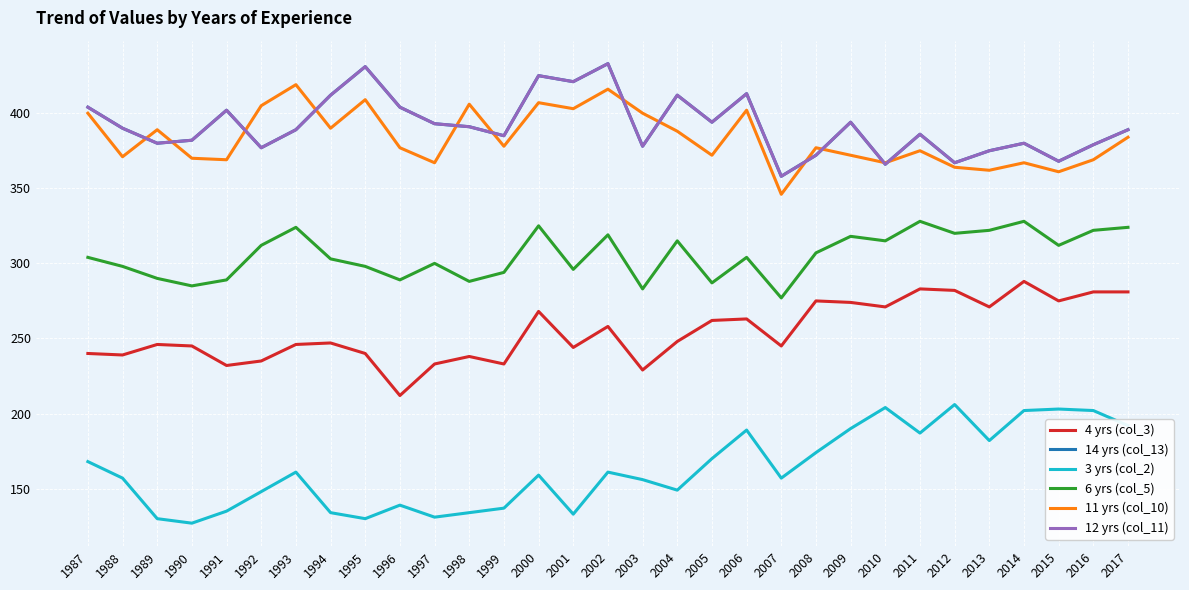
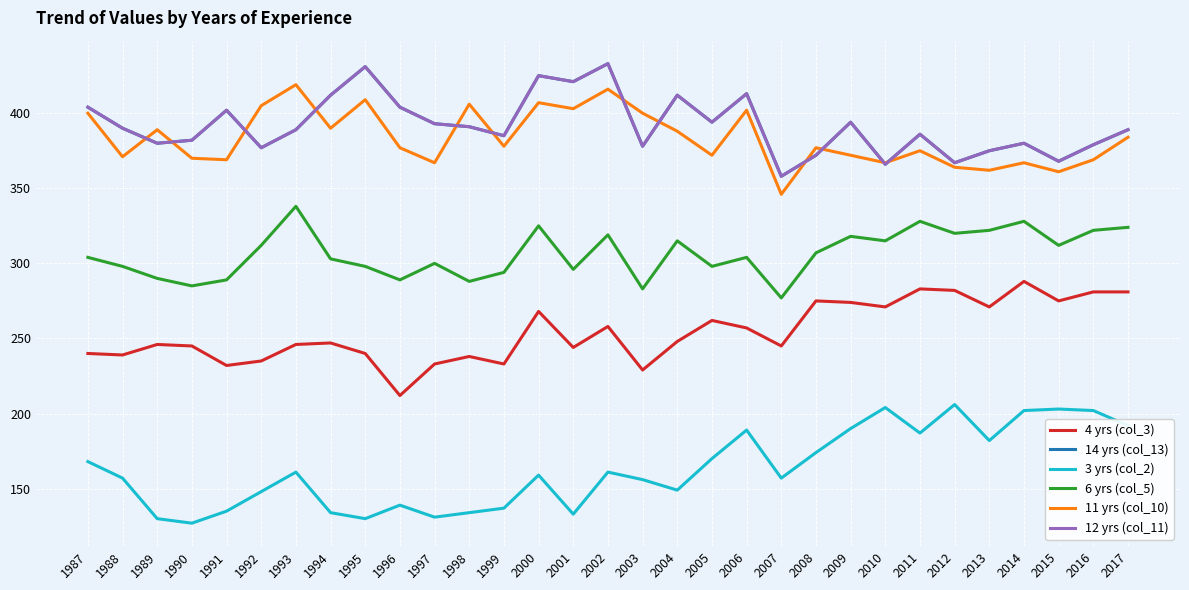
6 yrs (col_5), 1993: 324 -> 338
6 yrs (col_5), 2005: 287 -> 298
4 yrs (col_3), 2006: 263 -> 257
